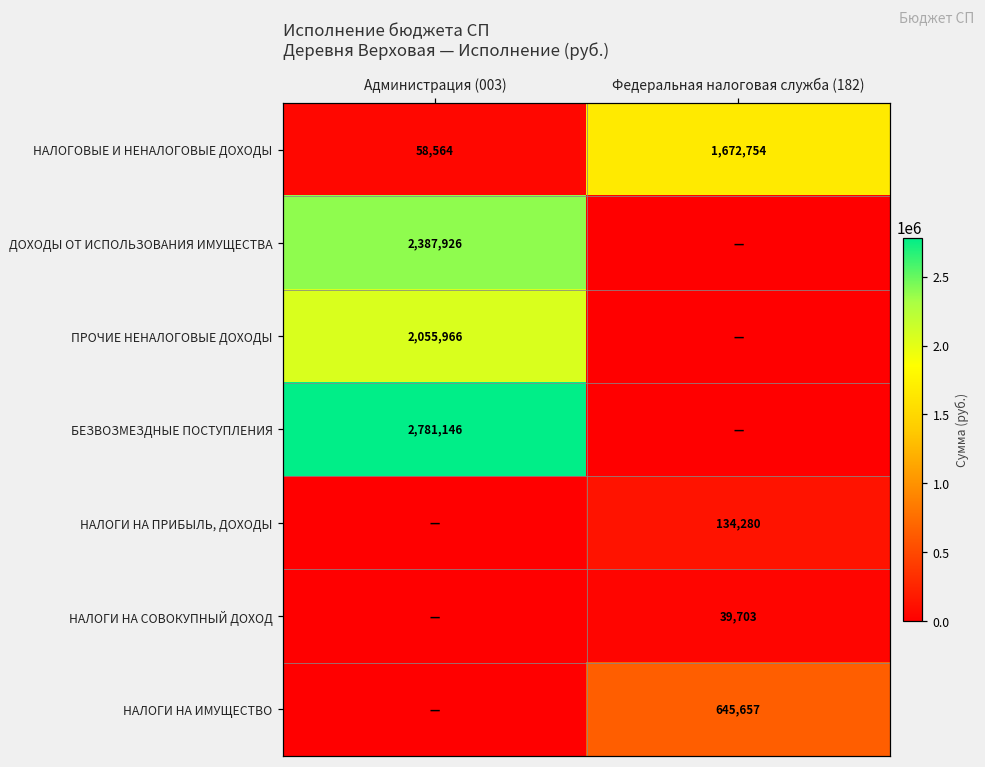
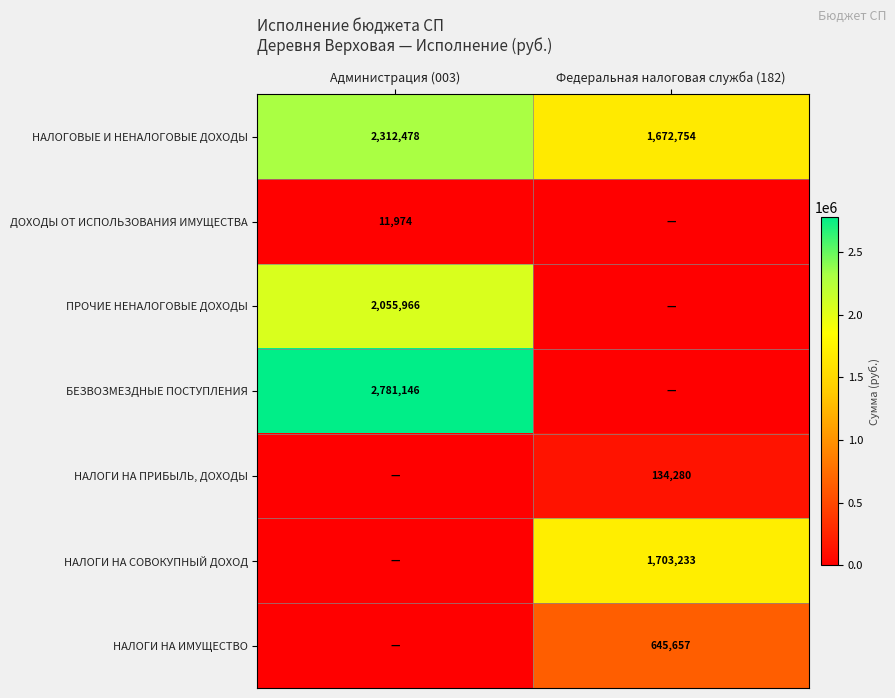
НАЛОГОВЫЕ И НЕНАЛОГОВЫЕ ДОХОДЫ, Администрация (003): 58,564 -> 2,312,478
ДОХОДЫ ОТ ИСПОЛЬЗОВАНИЯ ИМУЩЕСТВА, Администрация (003): 2,387,926 -> 11,974
НАЛОГИ НА СОВОКУПНЫЙ ДОХОД, Федеральная налоговая служба (182): 39,703 -> 1,703,233
